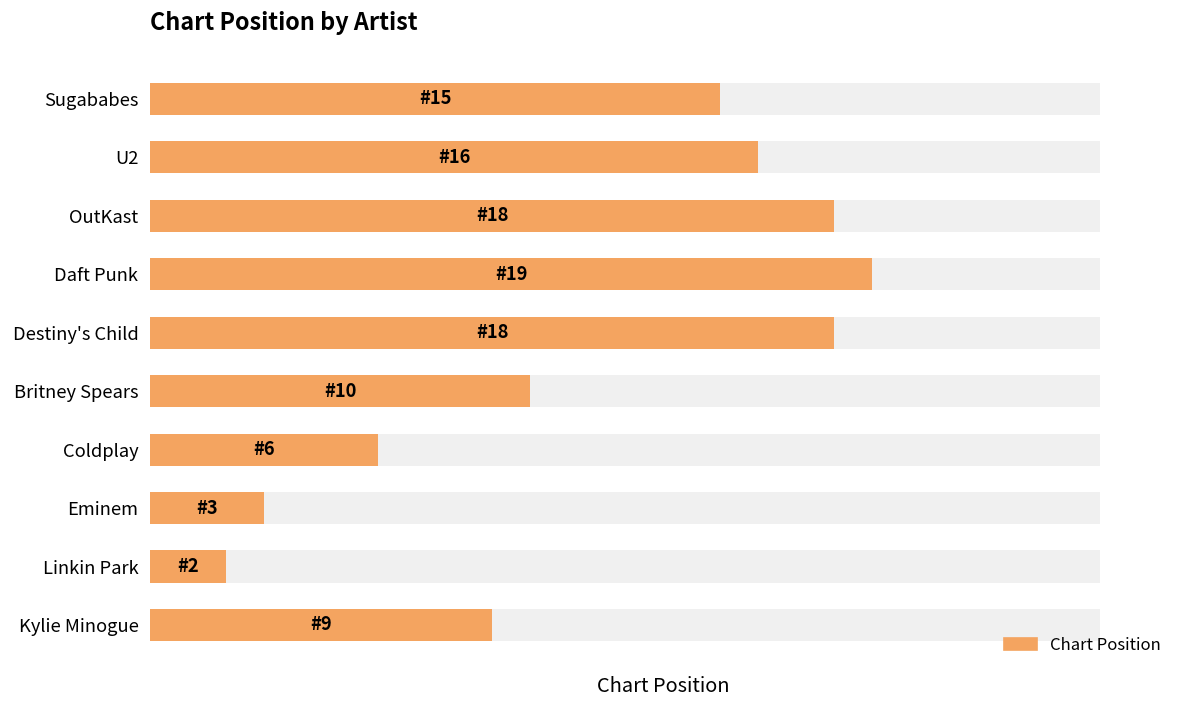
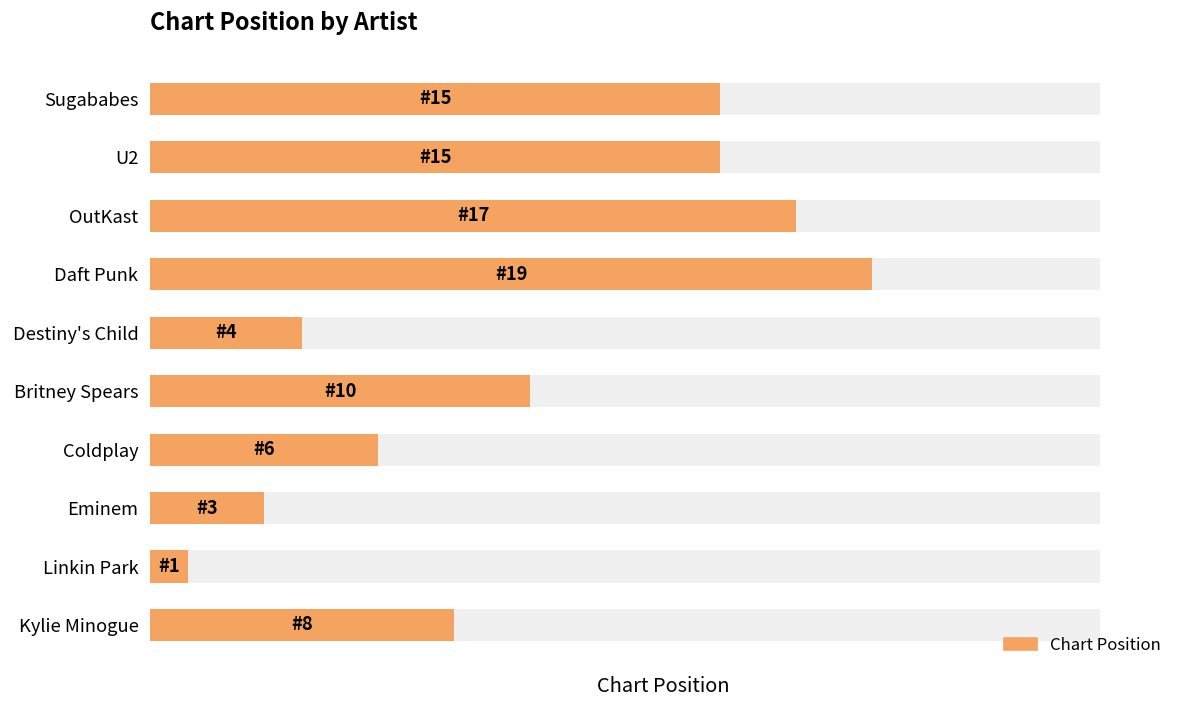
Chart Position, U2: 16 -> 15
Chart Position, OutKast: 18 -> 17
Chart Position, Destiny's Child: 18 -> 4
Chart Position, Linkin Park: 2 -> 1
Chart Position, Kylie Minogue: 9 -> 8
